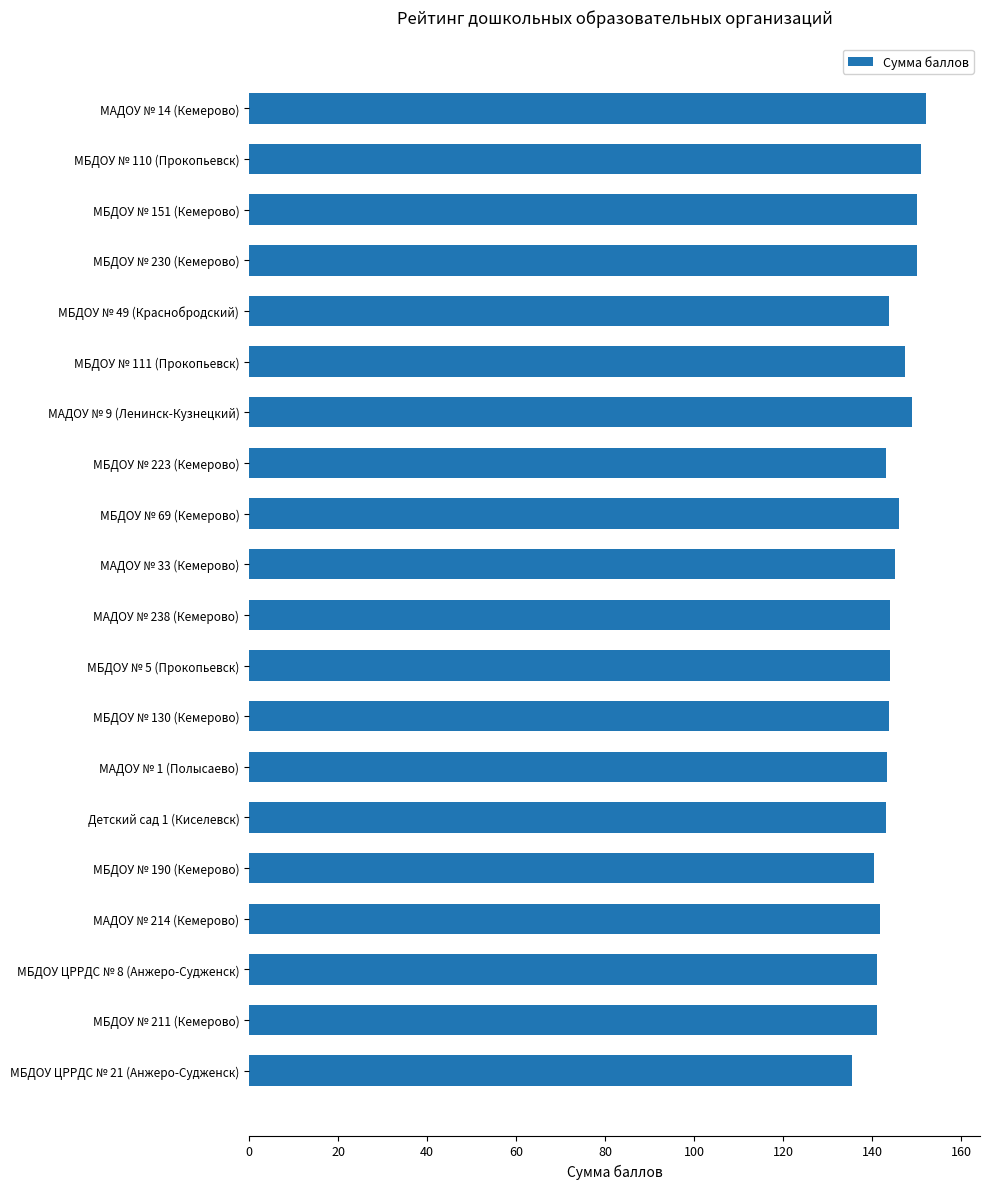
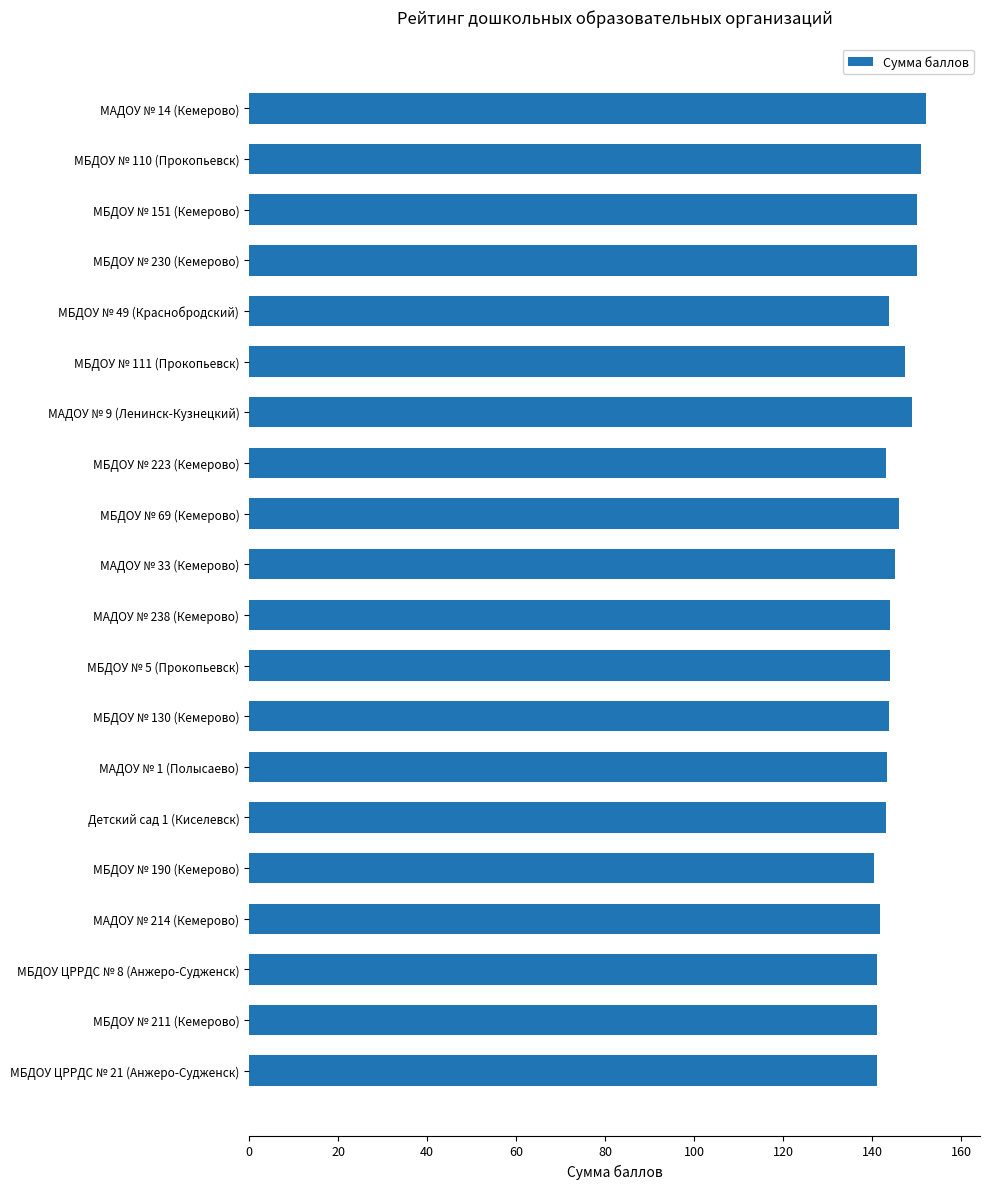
МБДОУ ЦРРДС № 21 (Анжеро-Судженск): 135 -> 141
